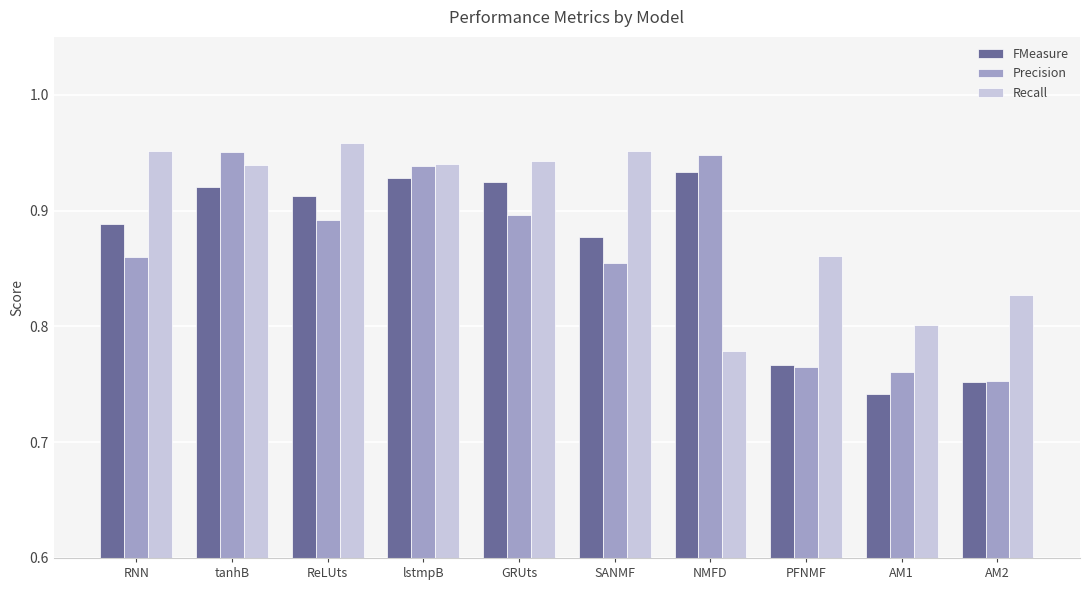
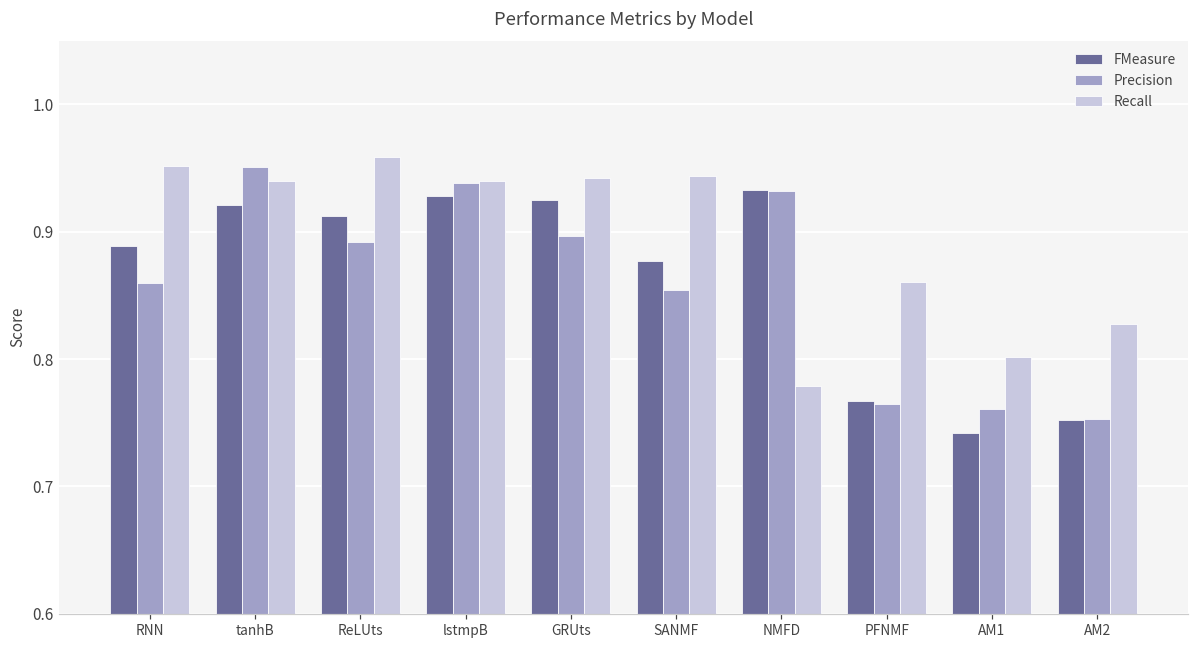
Recall, SANMF: 0.952 -> 0.943
Precision, NMFD: 0.948 -> 0.932
